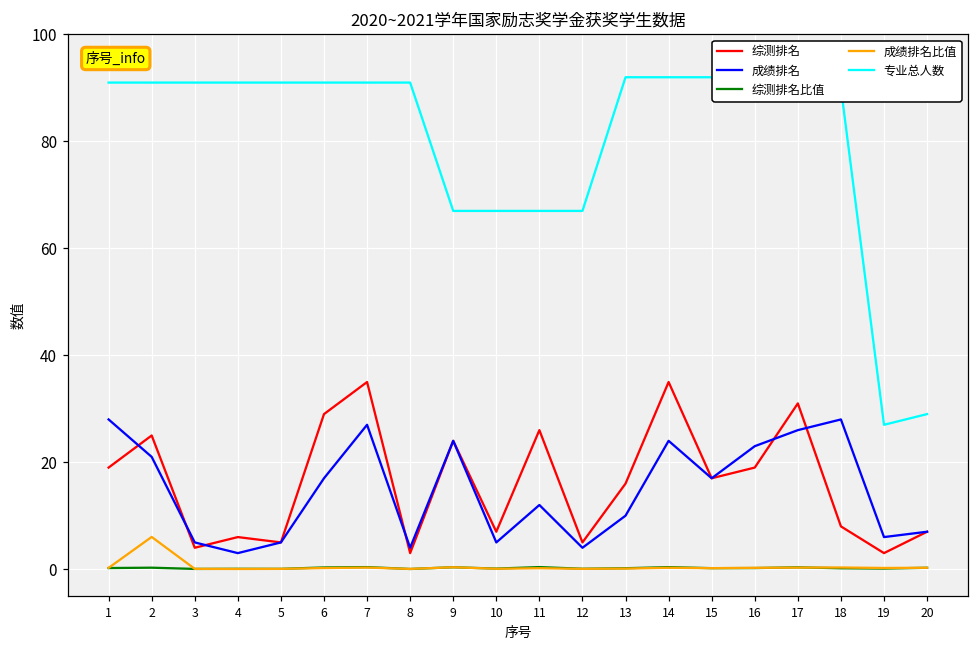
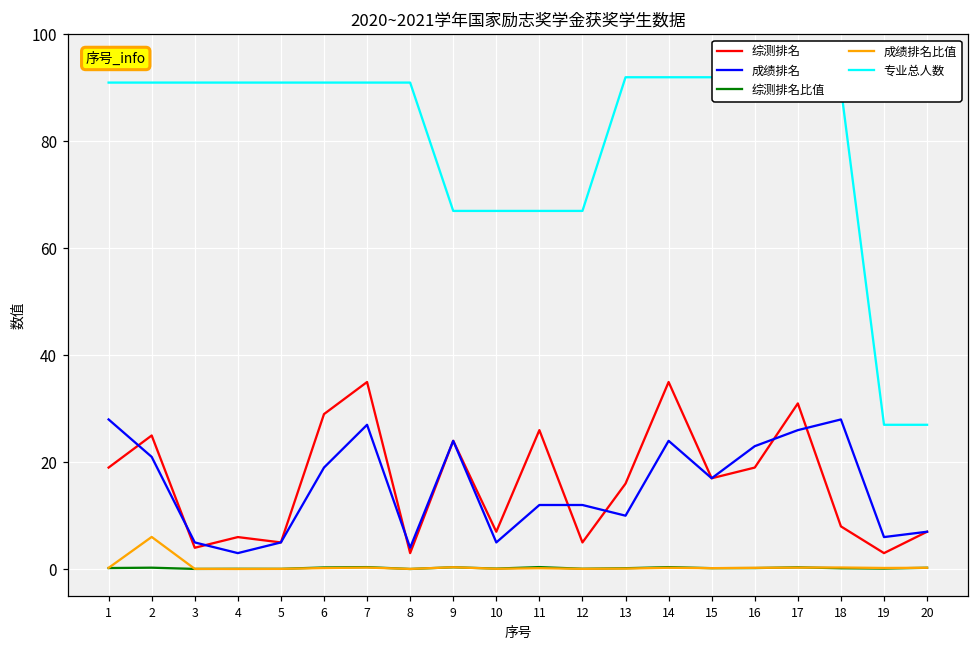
成绩排名, 6: 17 -> 19
成绩排名, 12: 4 -> 12
专业总人数, 20: 29 -> 27
